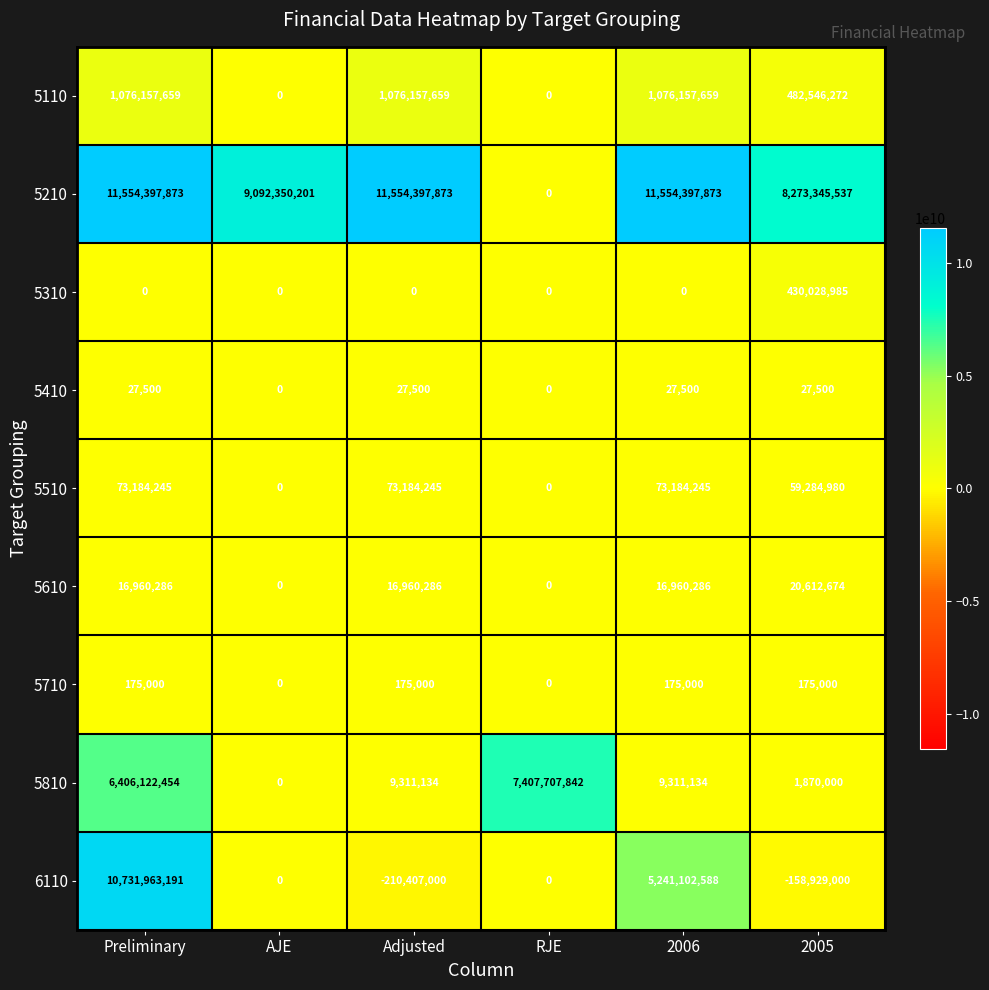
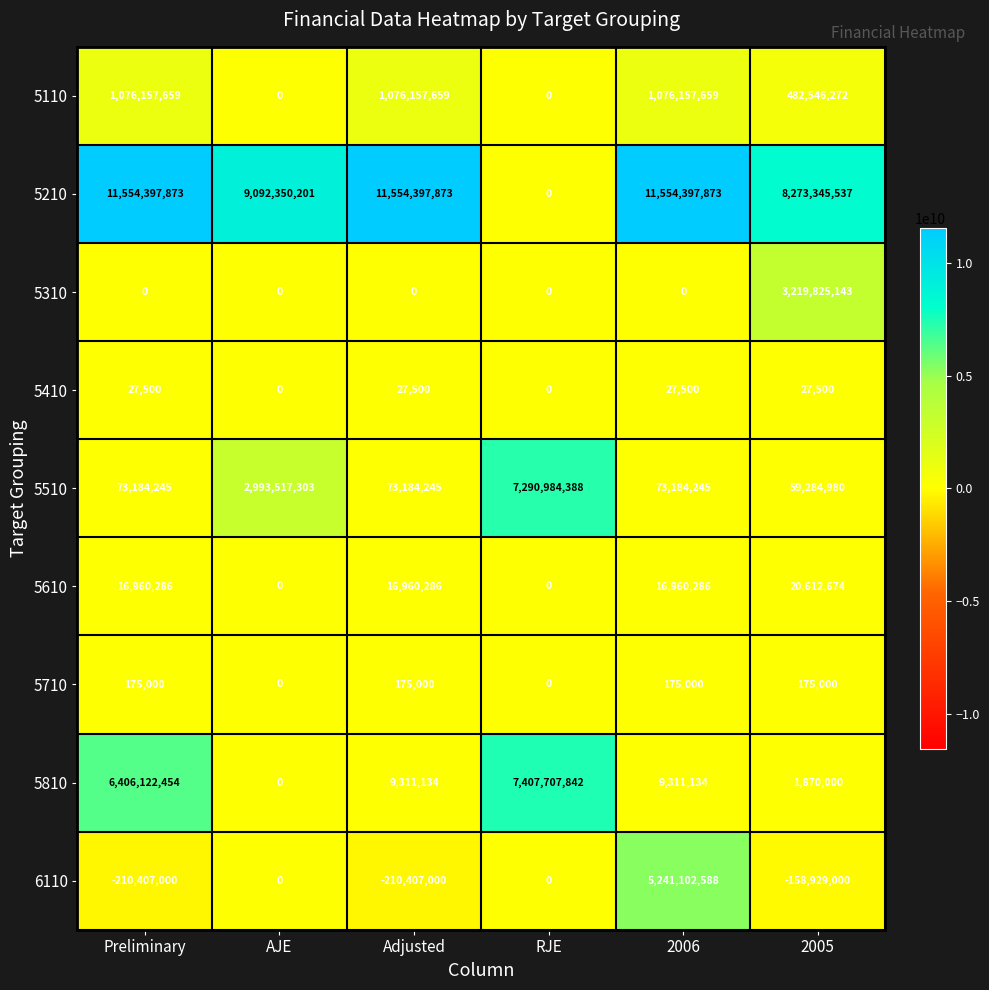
5310, 2005: 430,028,985 -> 3,219,825,143
5510, AJE: 0 -> 2,993,517,303
5510, RJE: 0 -> 7,290,984,388
6110, Preliminary: 10,731,963,191 -> -210,407,000
